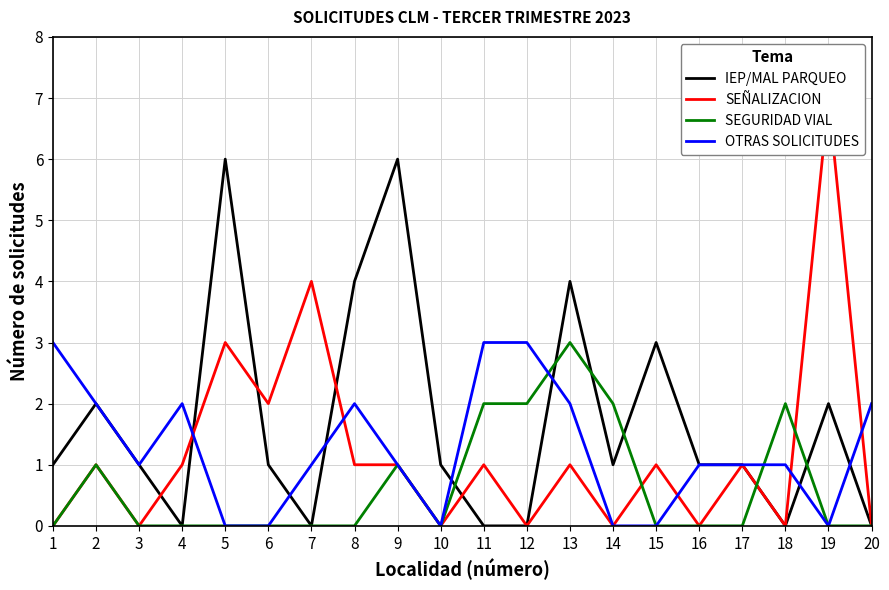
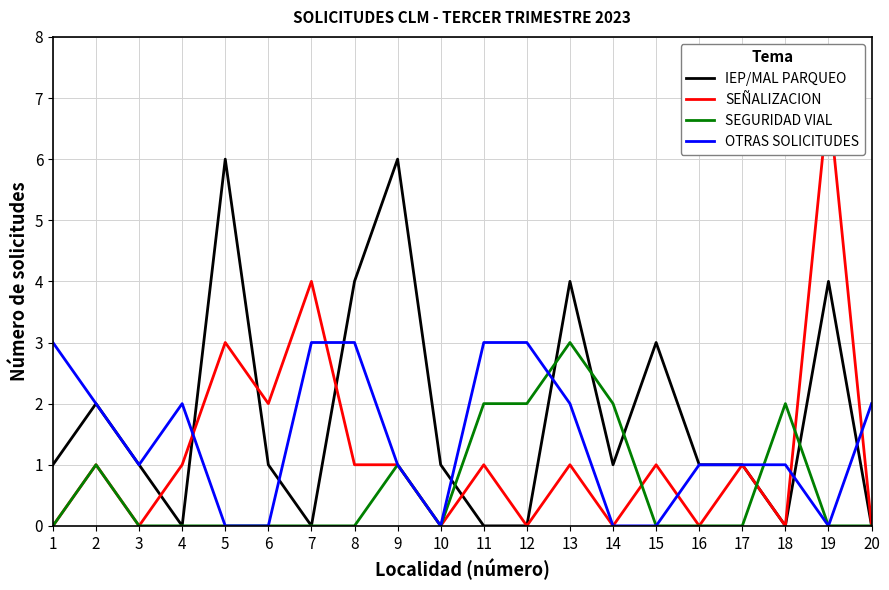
OTRAS SOLICITUDES, 7: 1 -> 3
OTRAS SOLICITUDES, 8: 2 -> 3
IEP/MAL PARQUEO, 19: 2 -> 4
